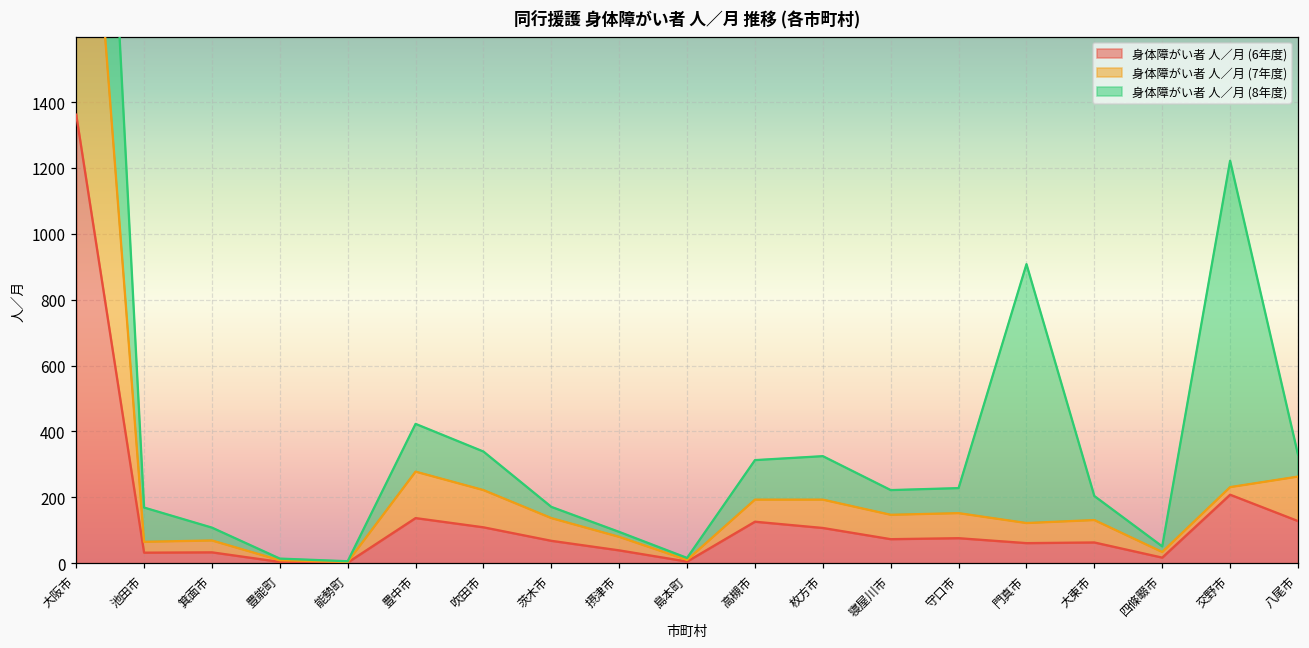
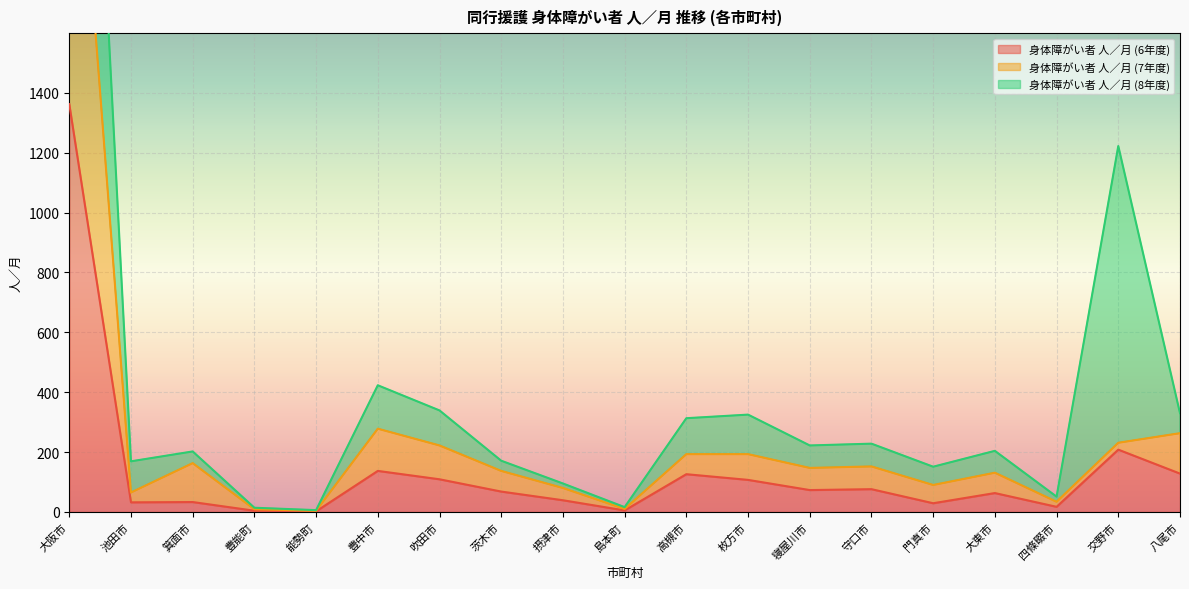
身体障がい者 人／月 (7年度), 箕面市: 40 -> 130
身体障がい者 人／月 (6年度), 門真市: 60 -> 30
身体障がい者 人／月 (8年度), 門真市: 790 -> 60
